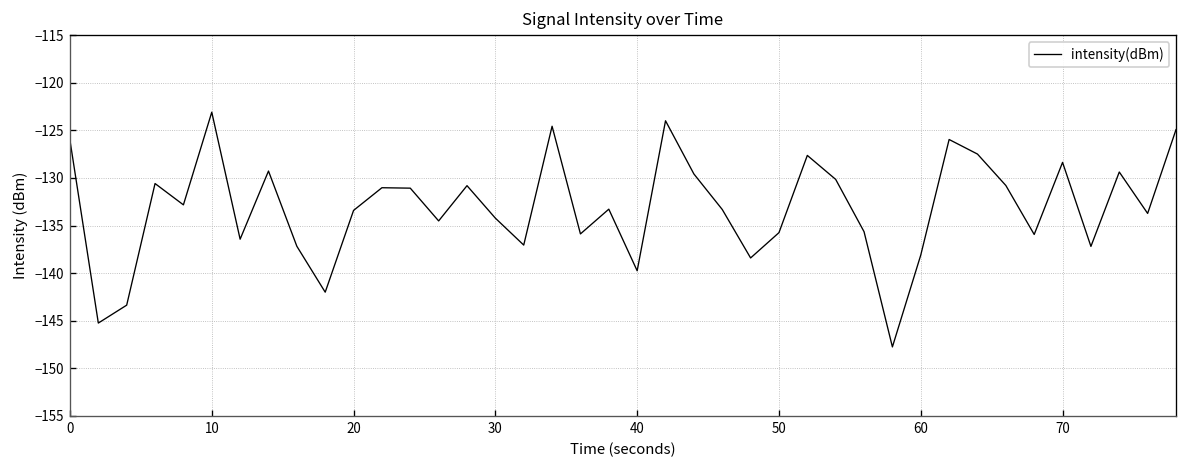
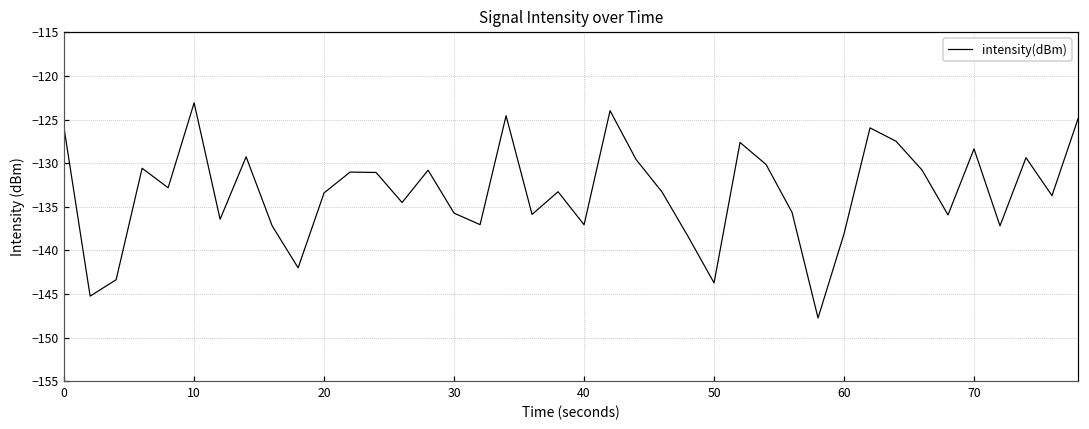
30: -134 -> -136
40: -140 -> -137
50: -136 -> -144
